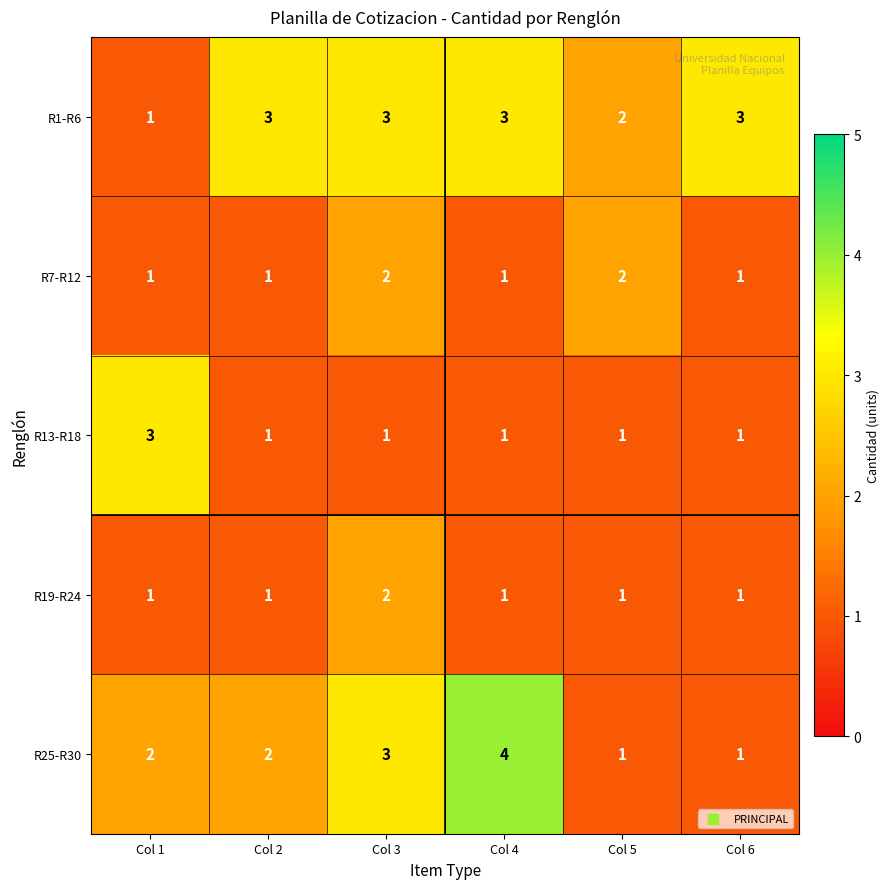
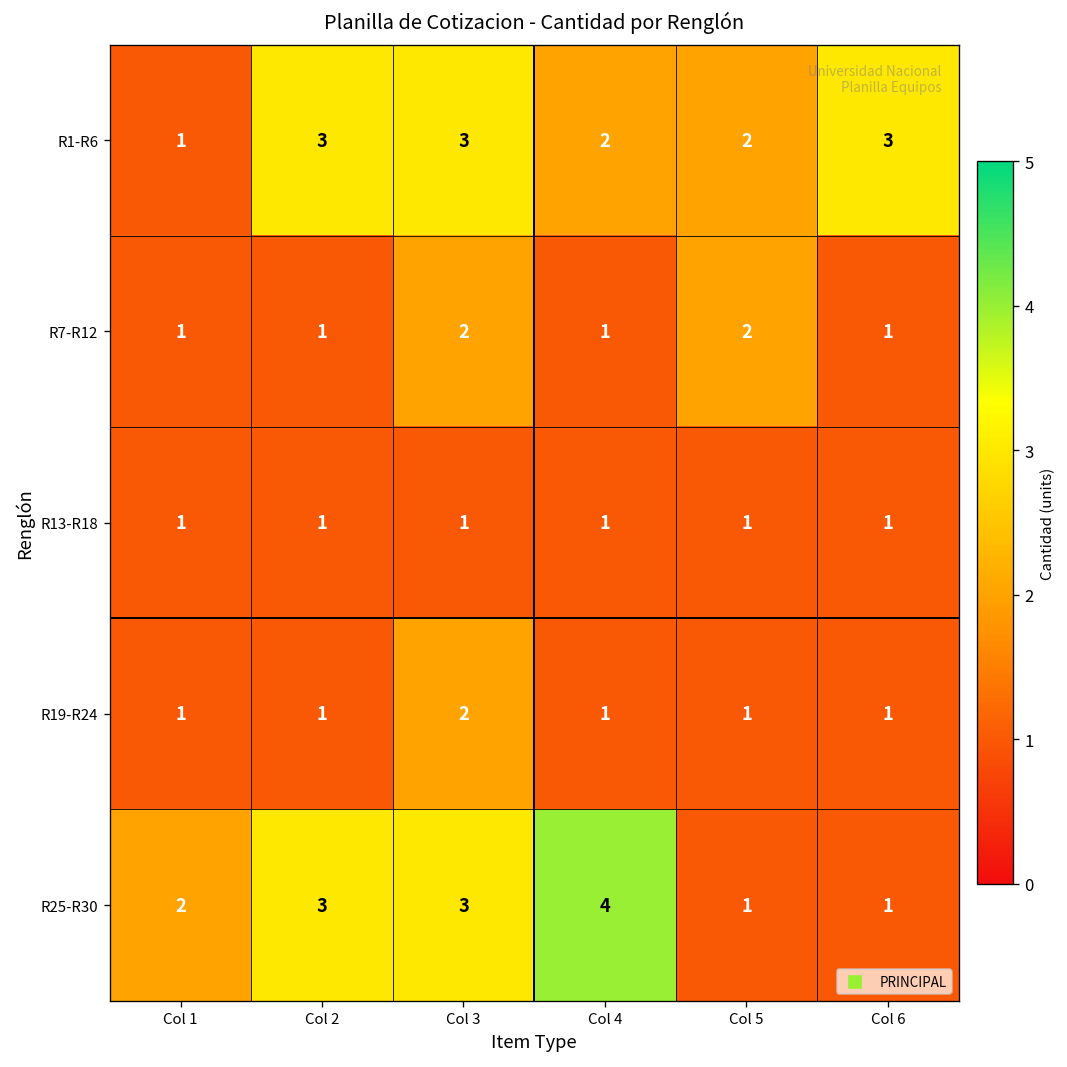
R1-R6, Col 4: 3 -> 2
R13-R18, Col 1: 3 -> 1
R25-R30, Col 2: 2 -> 3
